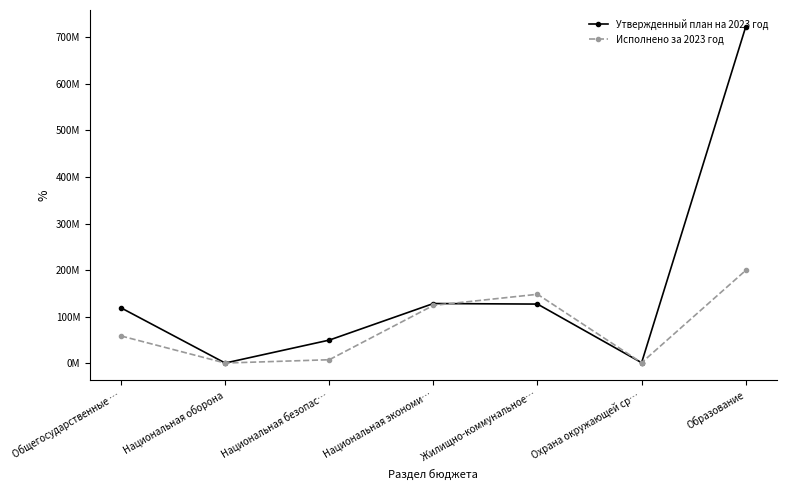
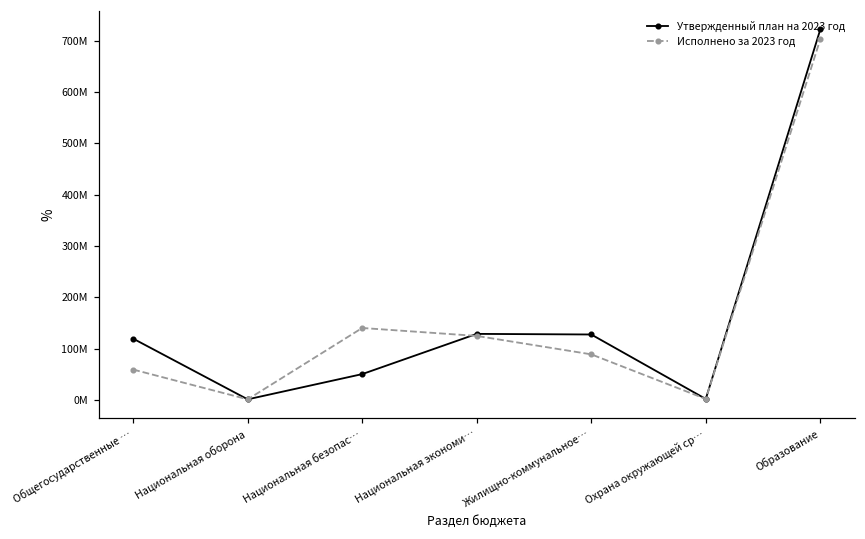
Исполнено за 2023 год, Национальная безопас…: 10000000 -> 140000000
Исполнено за 2023 год, Жилищно-коммунальное…: 150000000 -> 90000000
Исполнено за 2023 год, Образование: 200000000 -> 700000000
